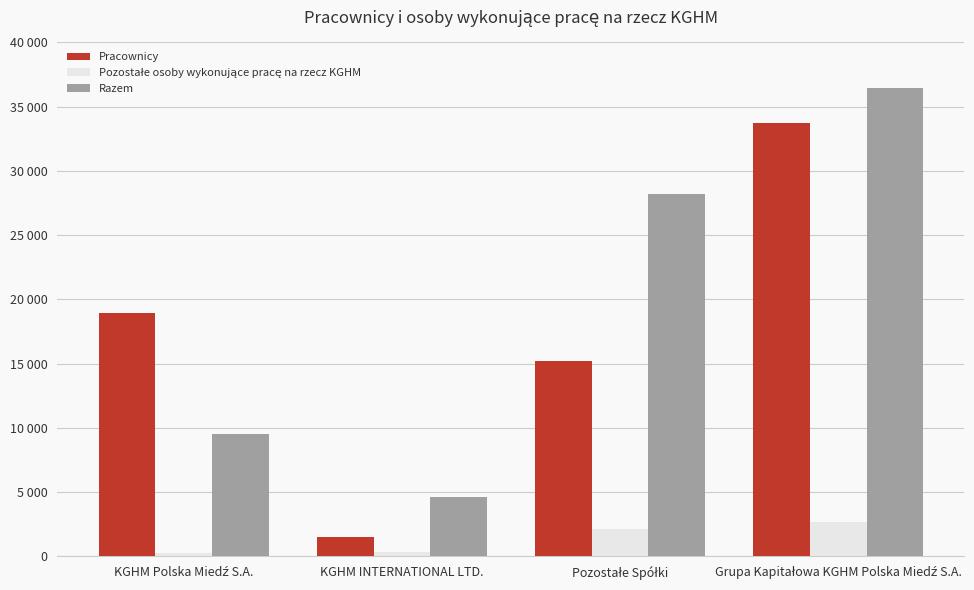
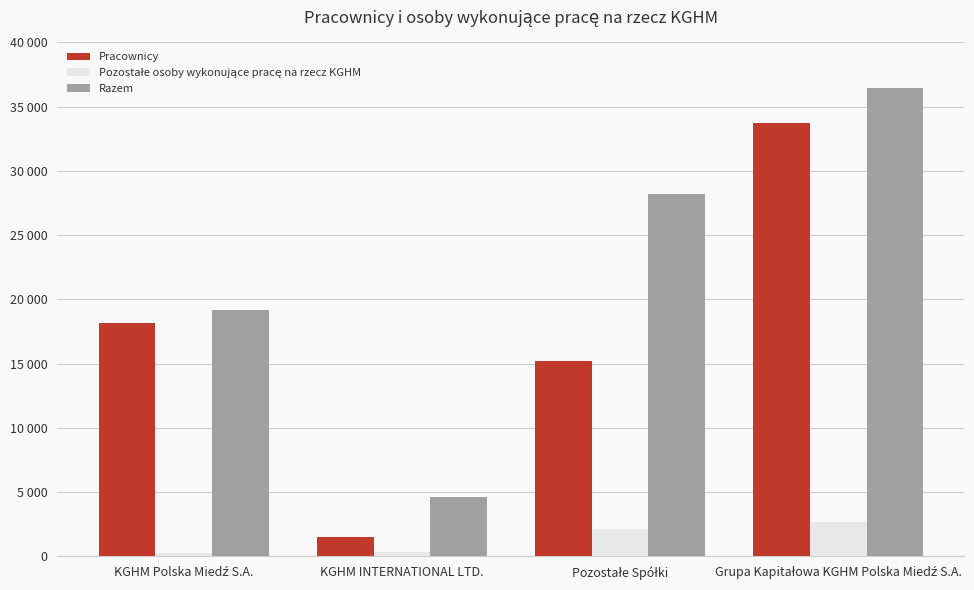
Pracownicy, KGHM Polska Miedź S.A.: 18900 -> 18100
Razem, KGHM Polska Miedź S.A.: 9500 -> 19200
